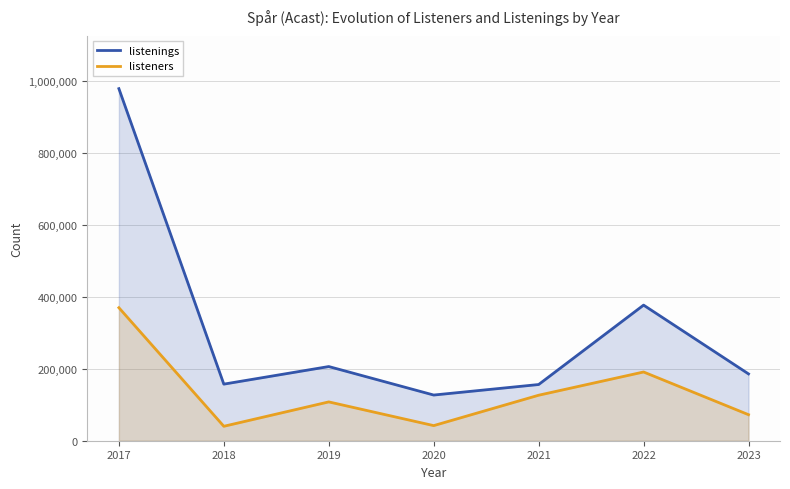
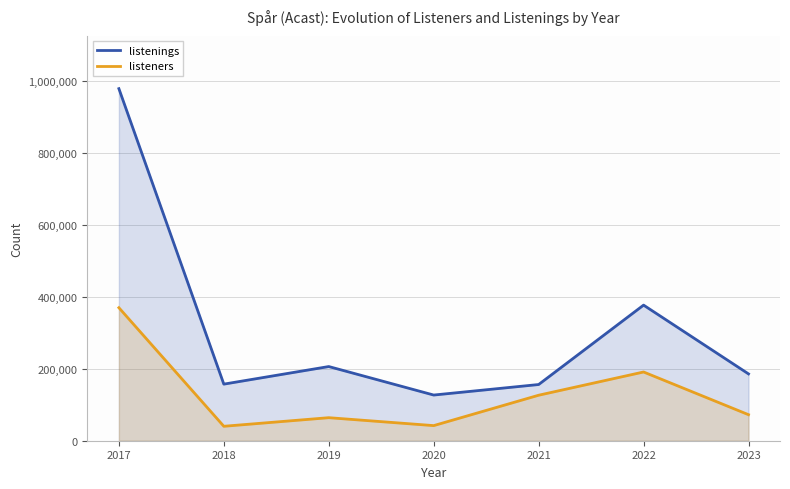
listeners, 2019: 110,000 -> 60,000
